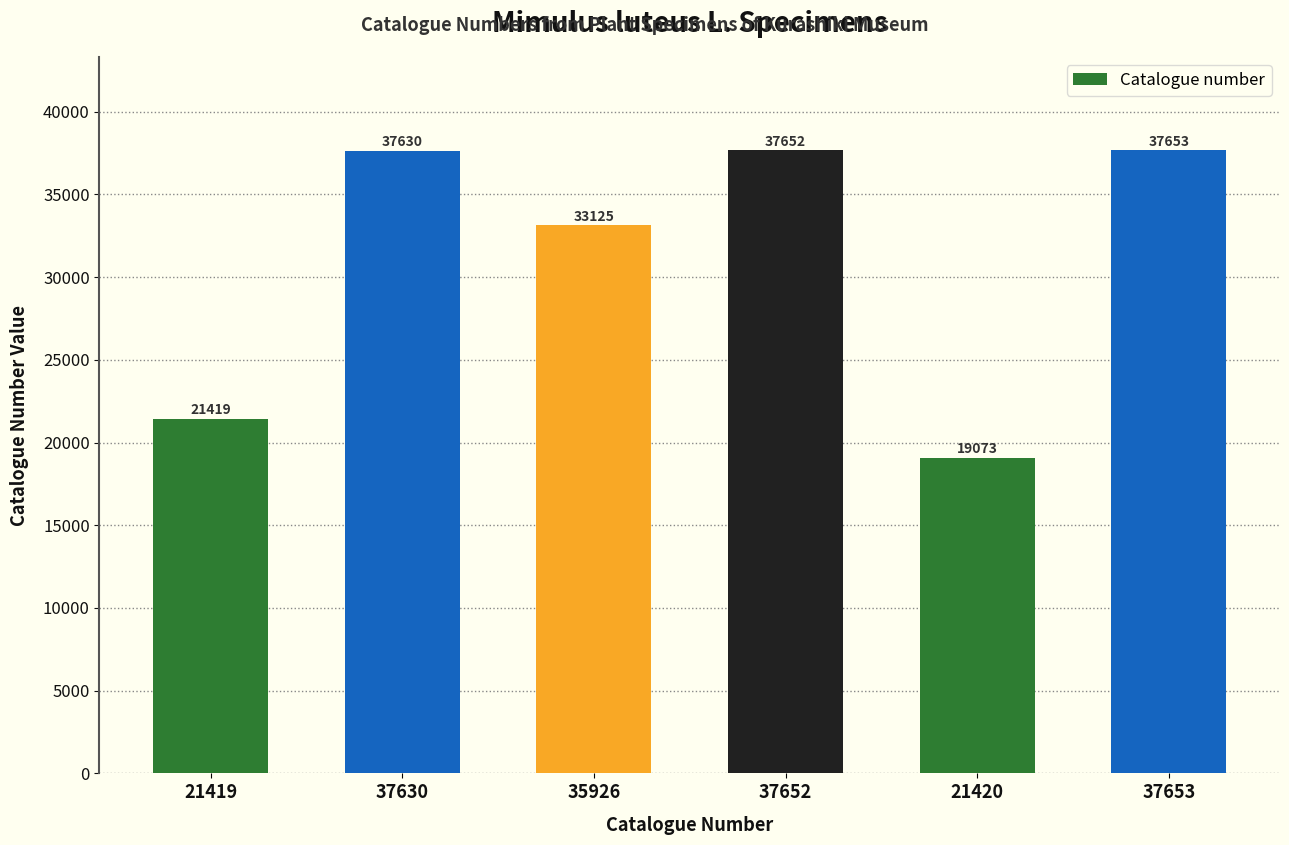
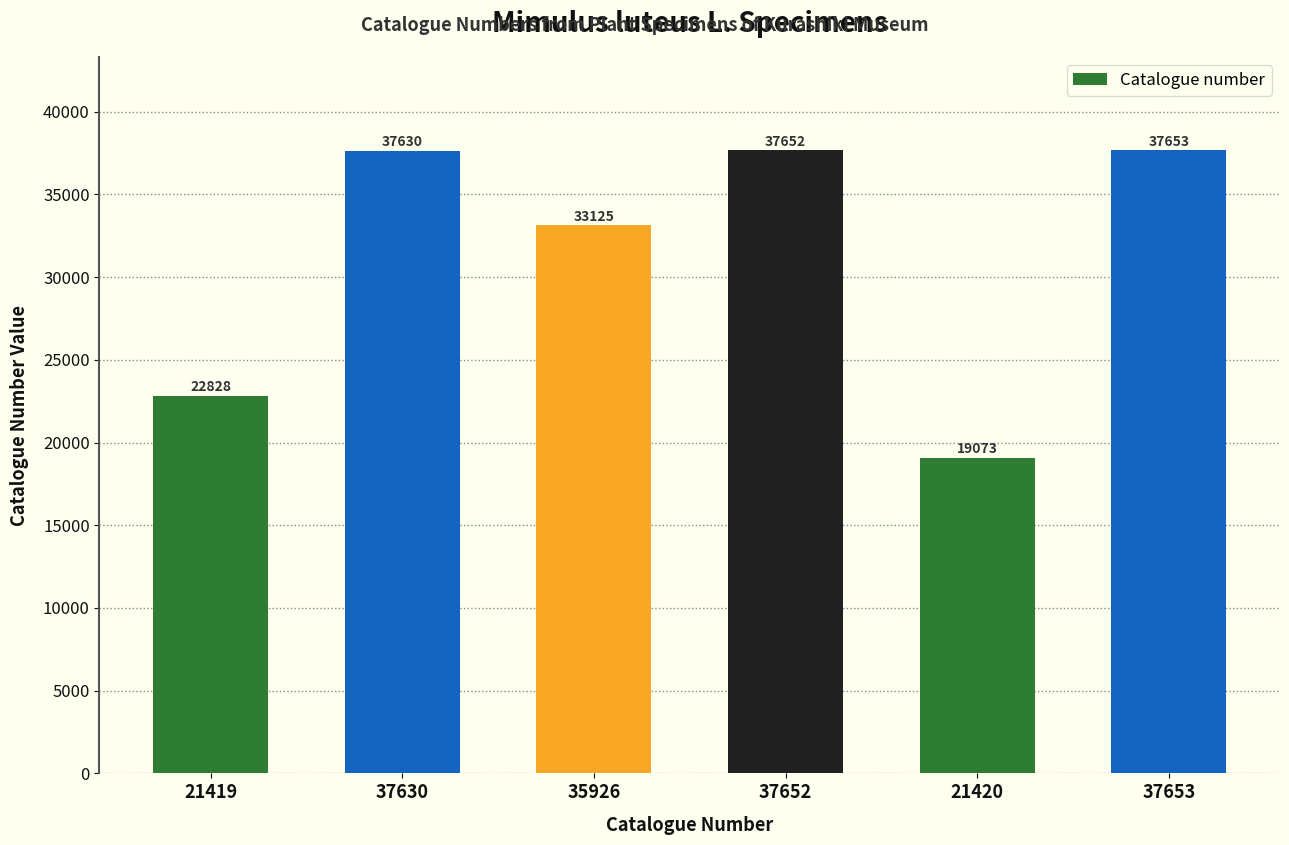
21419: 21419 -> 22828
